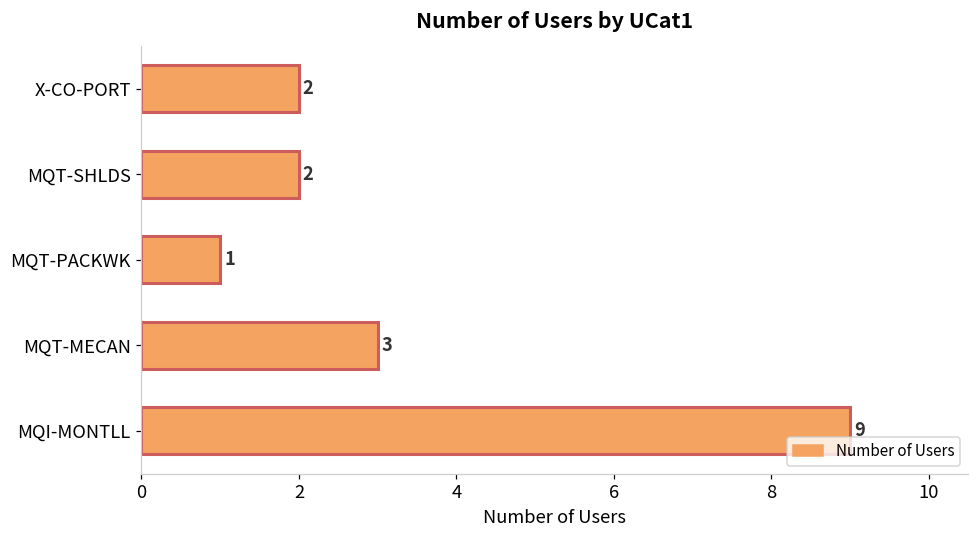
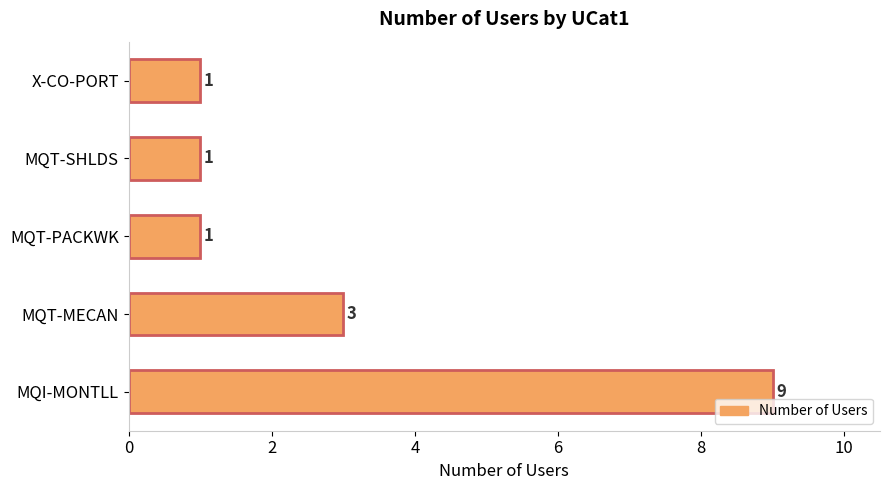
X-CO-PORT: 2 -> 1
MQT-SHLDS: 2 -> 1
